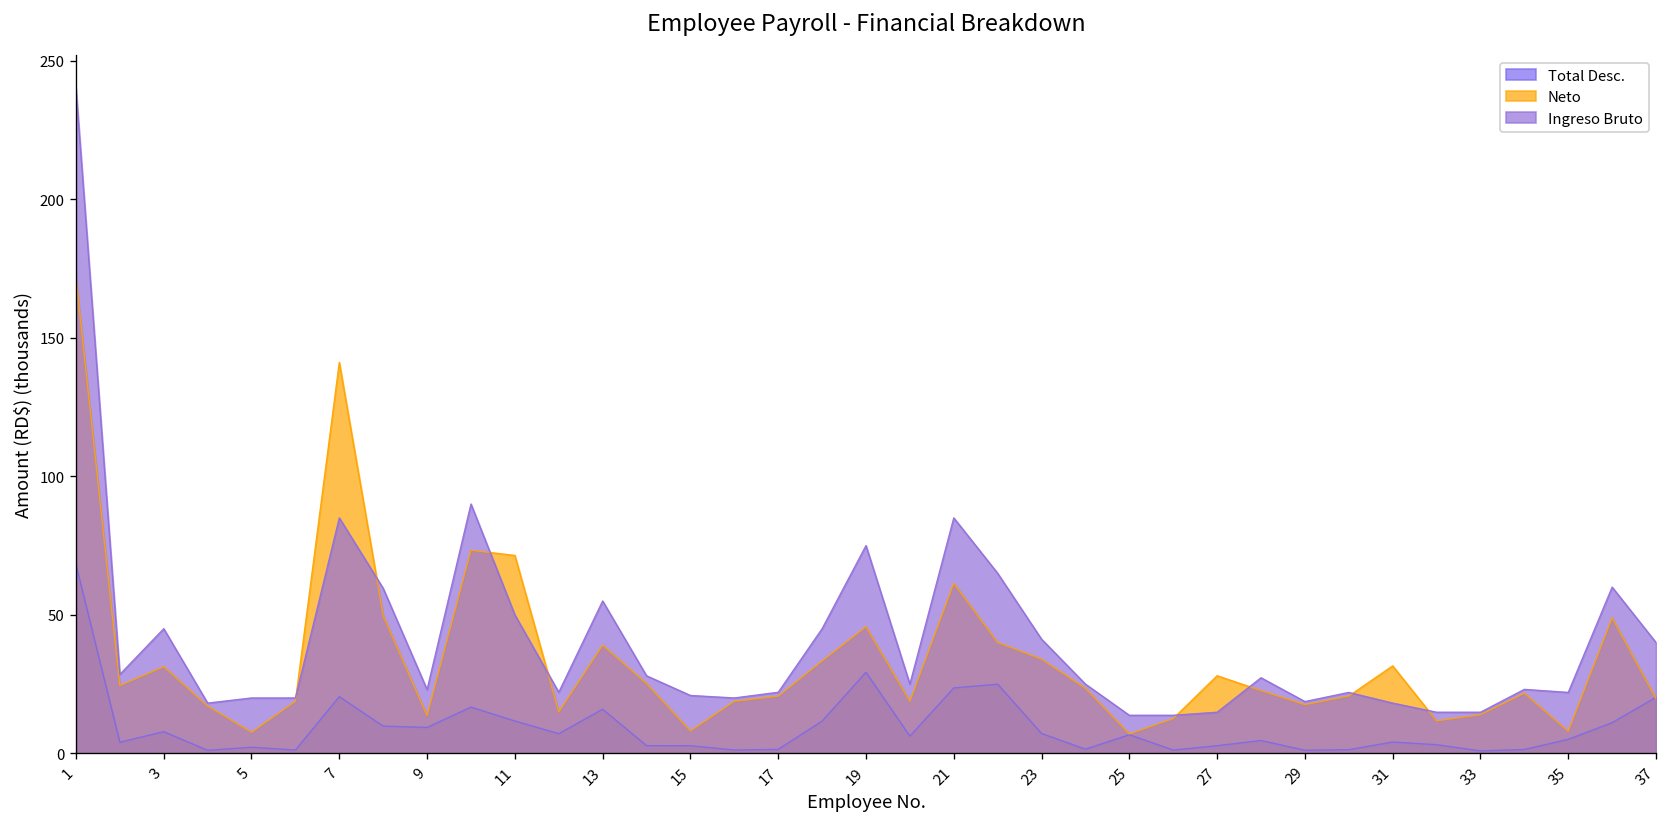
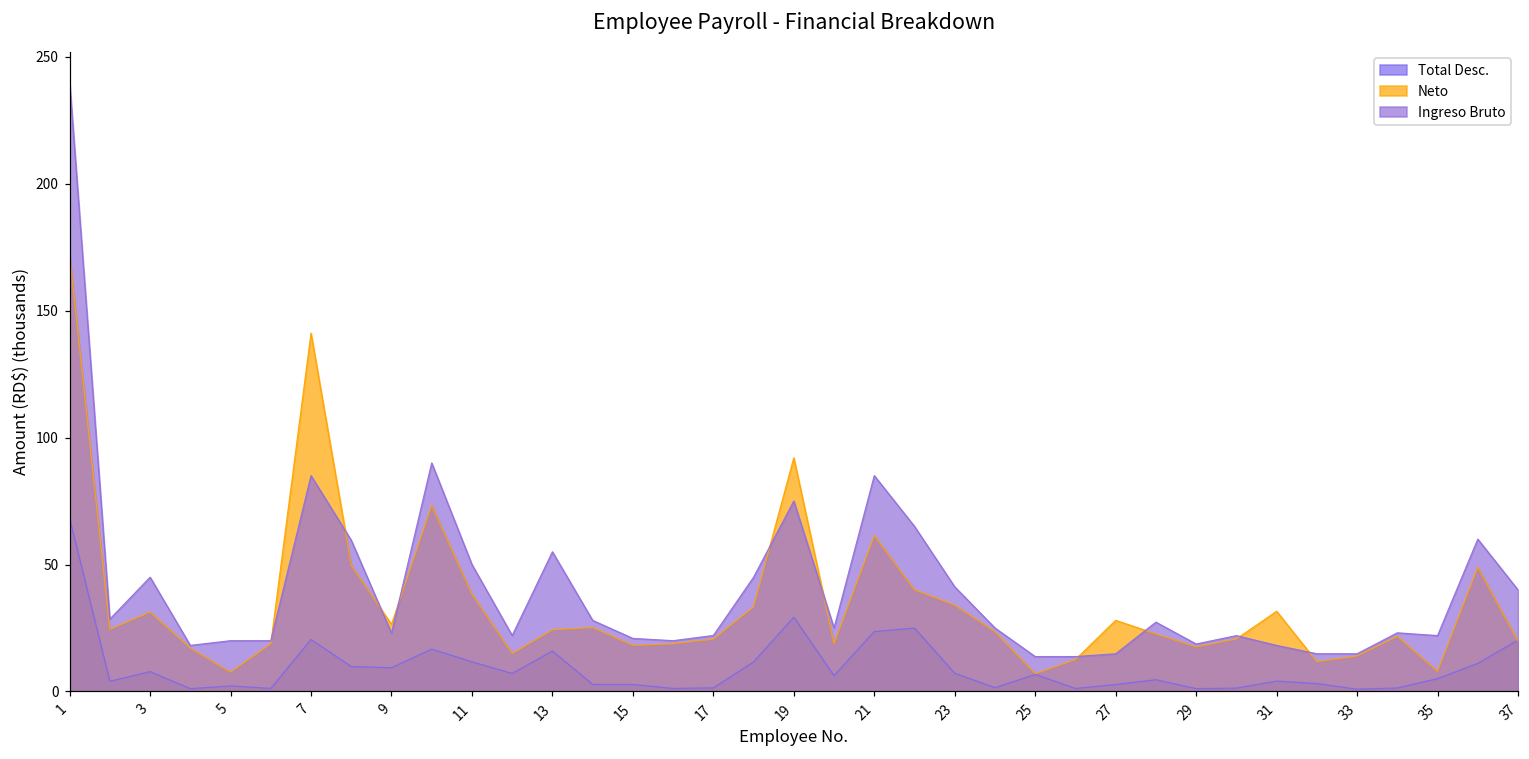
Neto, 9: 14 -> 26
Neto, 11: 71 -> 38
Neto, 13: 39 -> 24
Neto, 15: 8 -> 18
Neto, 19: 46 -> 92
